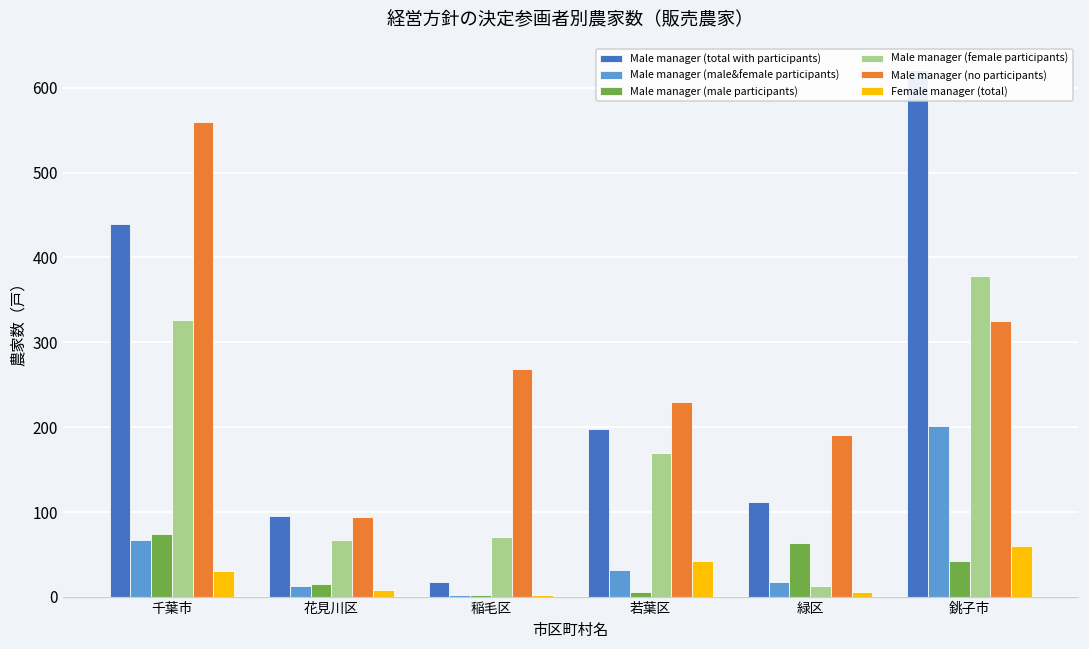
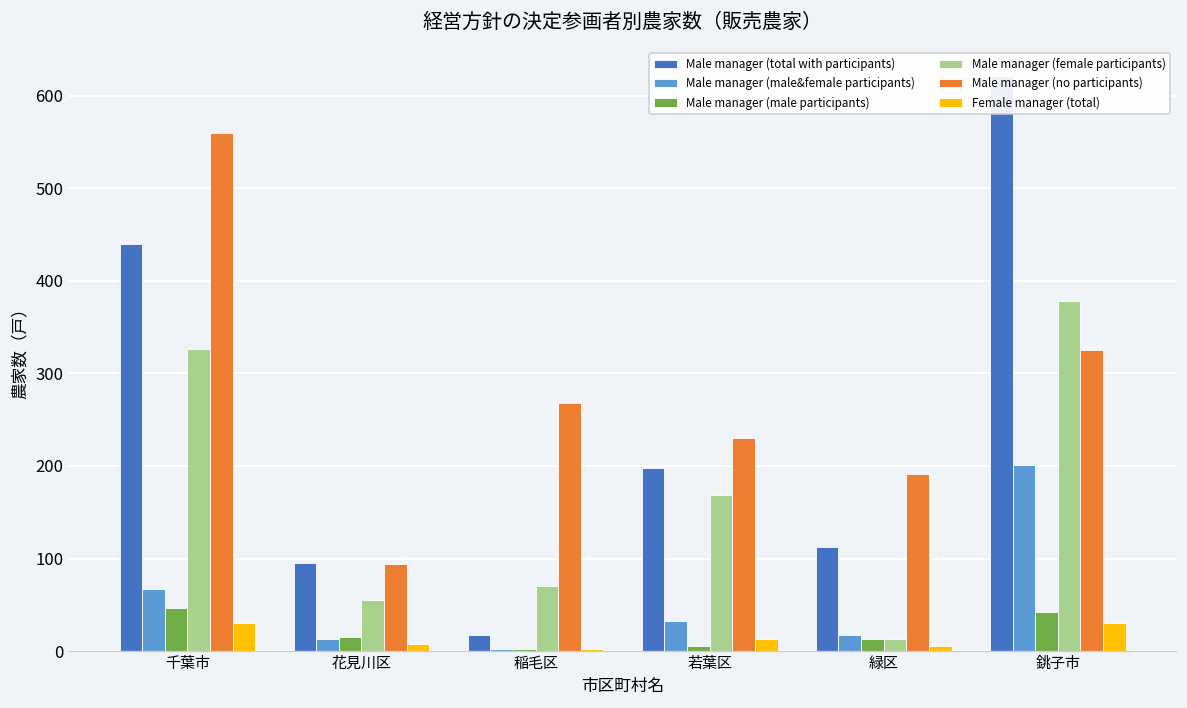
Male manager (male participants), 千葉市: 70 -> 50
Male manager (female participants), 花見川区: 70 -> 60
Female manager (total), 若葉区: 40 -> 10
Male manager (male participants), 緑区: 60 -> 10
Female manager (total), 銚子市: 60 -> 30
